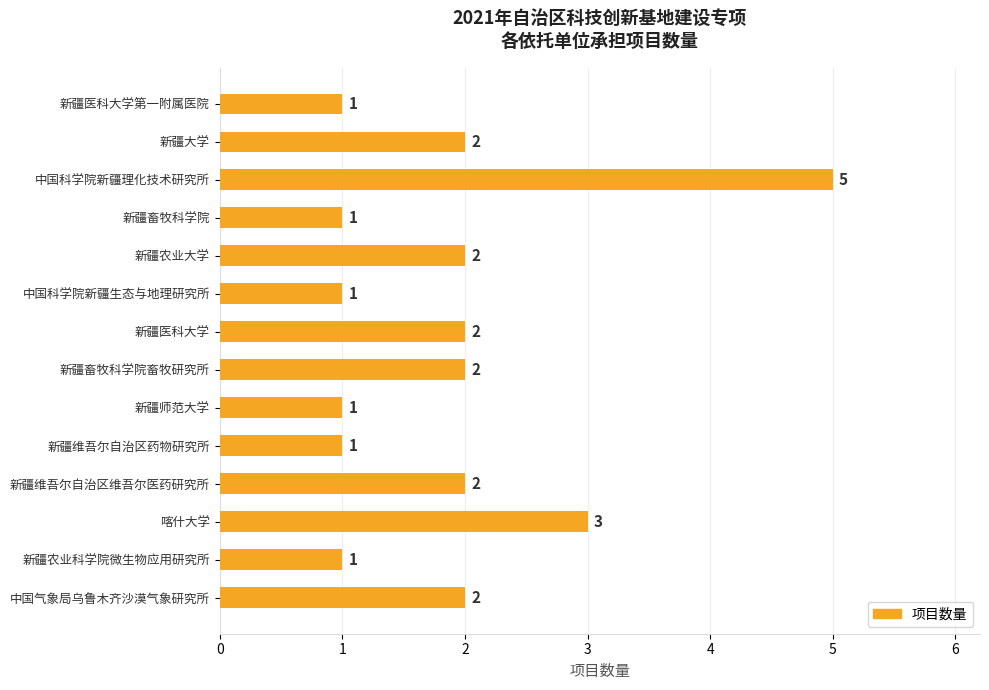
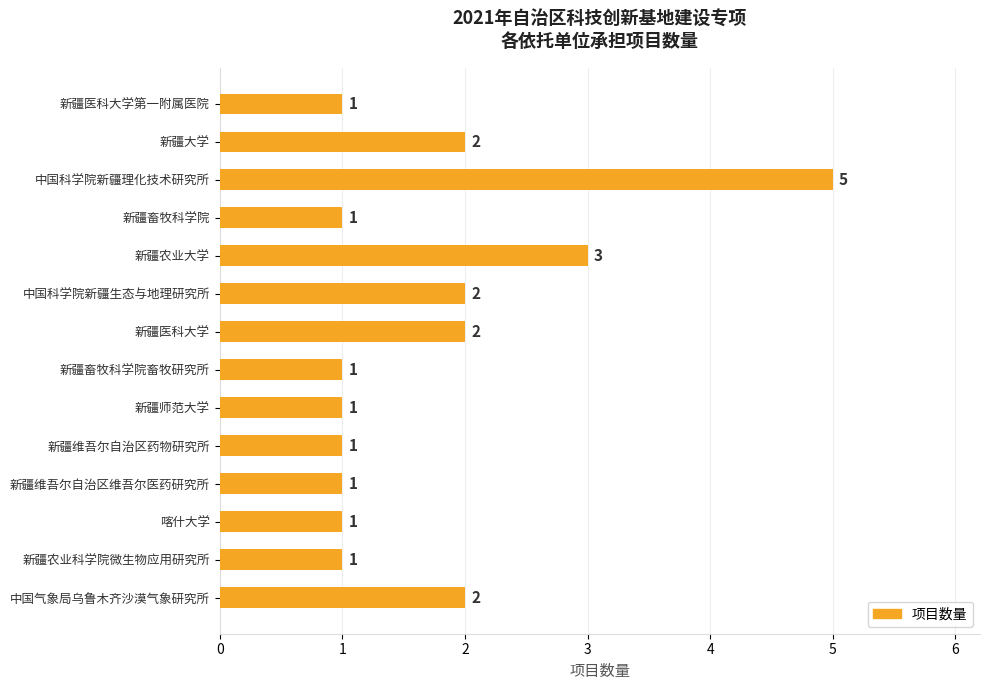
新疆农业大学: 2 -> 3
中国科学院新疆生态与地理研究所: 1 -> 2
新疆畜牧科学院畜牧研究所: 2 -> 1
新疆维吾尔自治区维吾尔医药研究所: 2 -> 1
喀什大学: 3 -> 1
